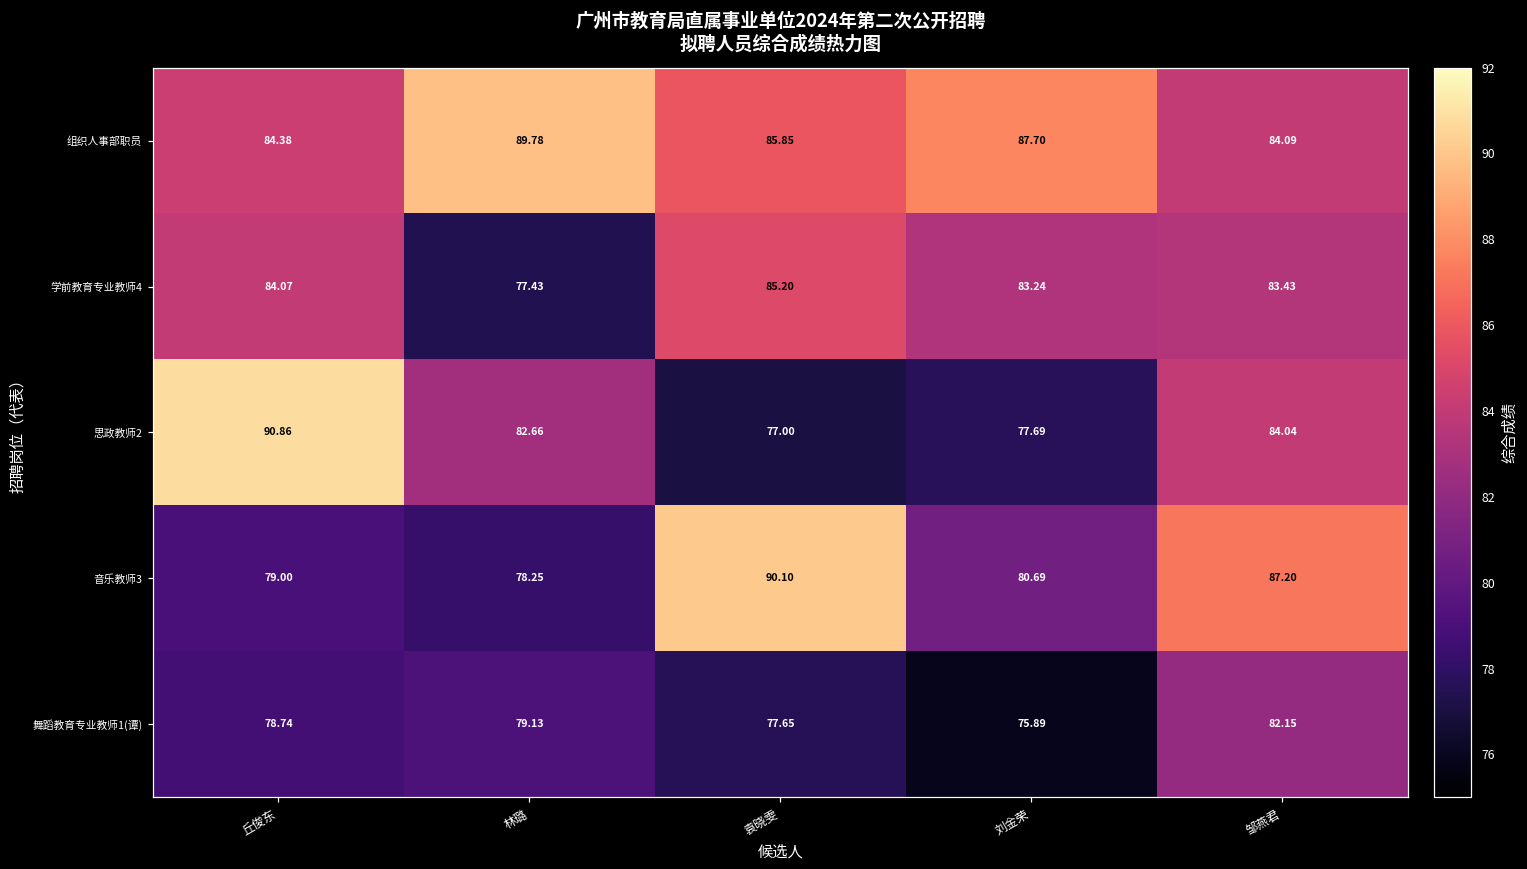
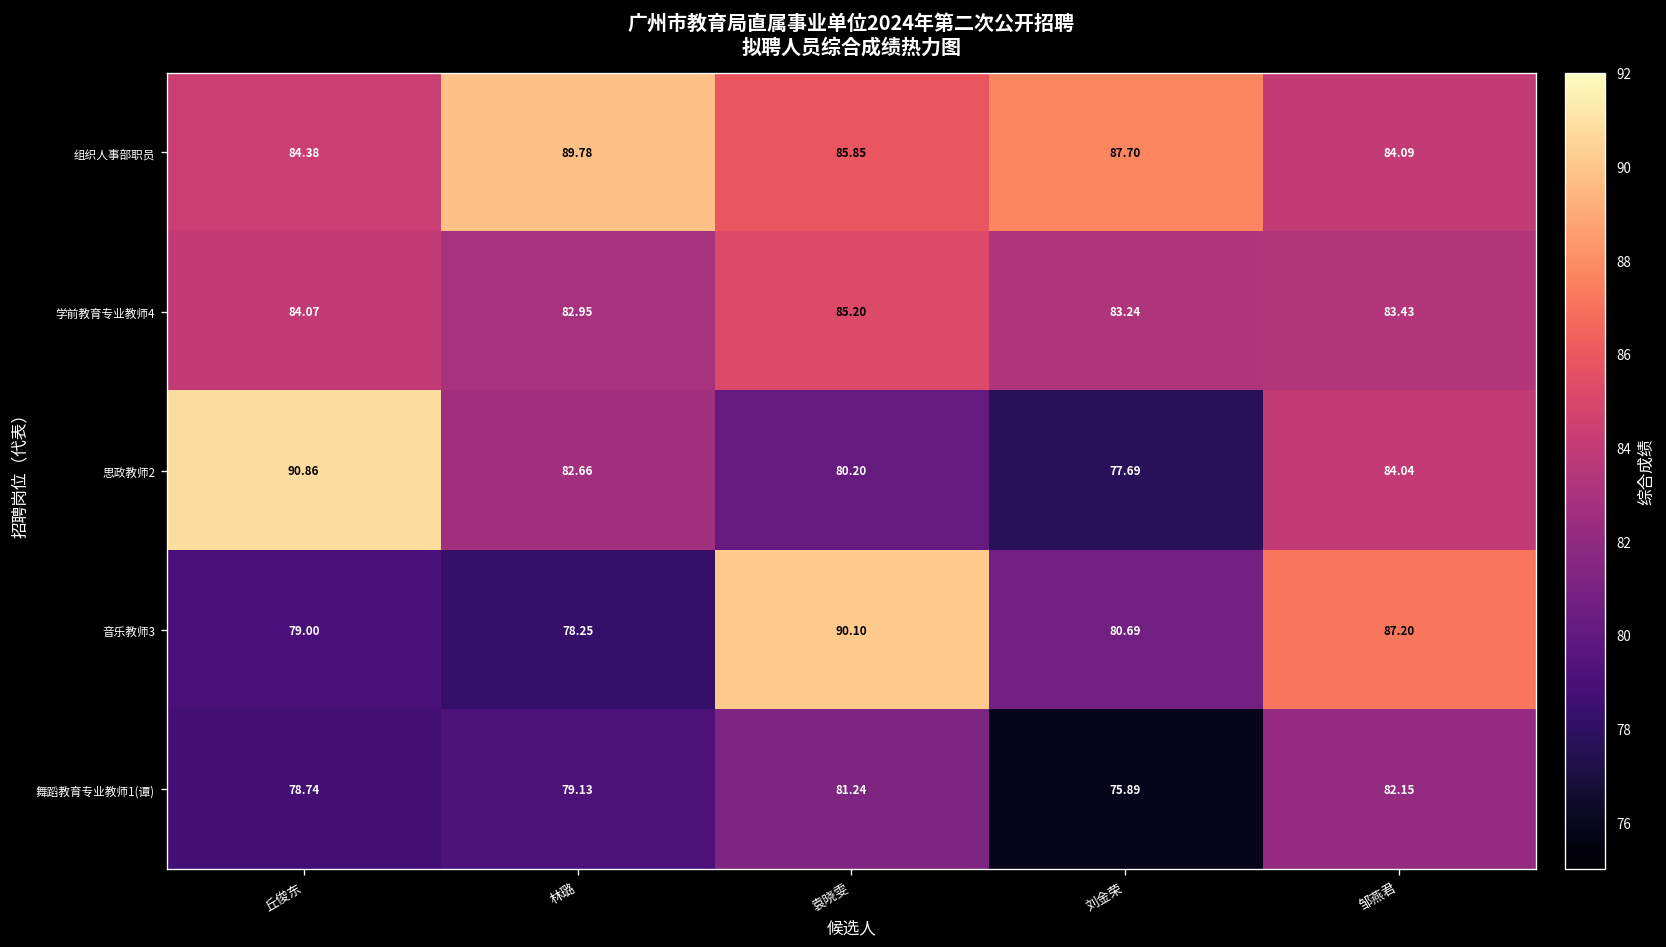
学前教育专业教师4, 林璐: 77.43 -> 82.95
思政教师2, 袁晓雯: 77.00 -> 80.20
舞蹈教育专业教师1(谭), 袁晓雯: 77.65 -> 81.24
